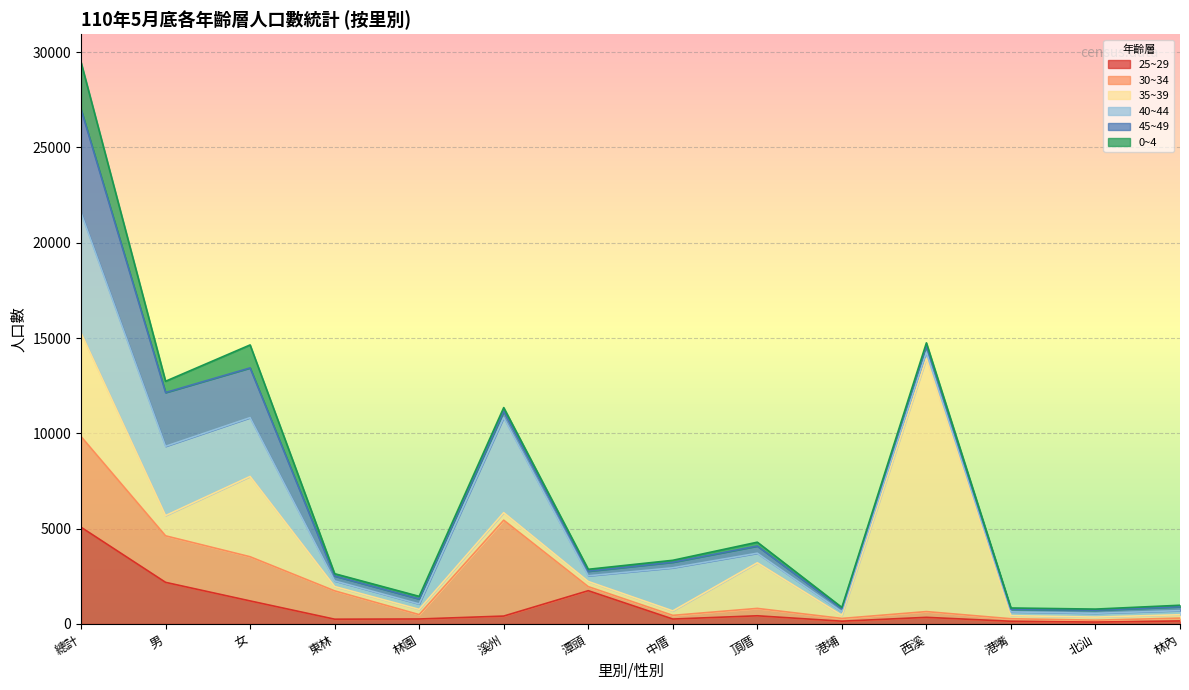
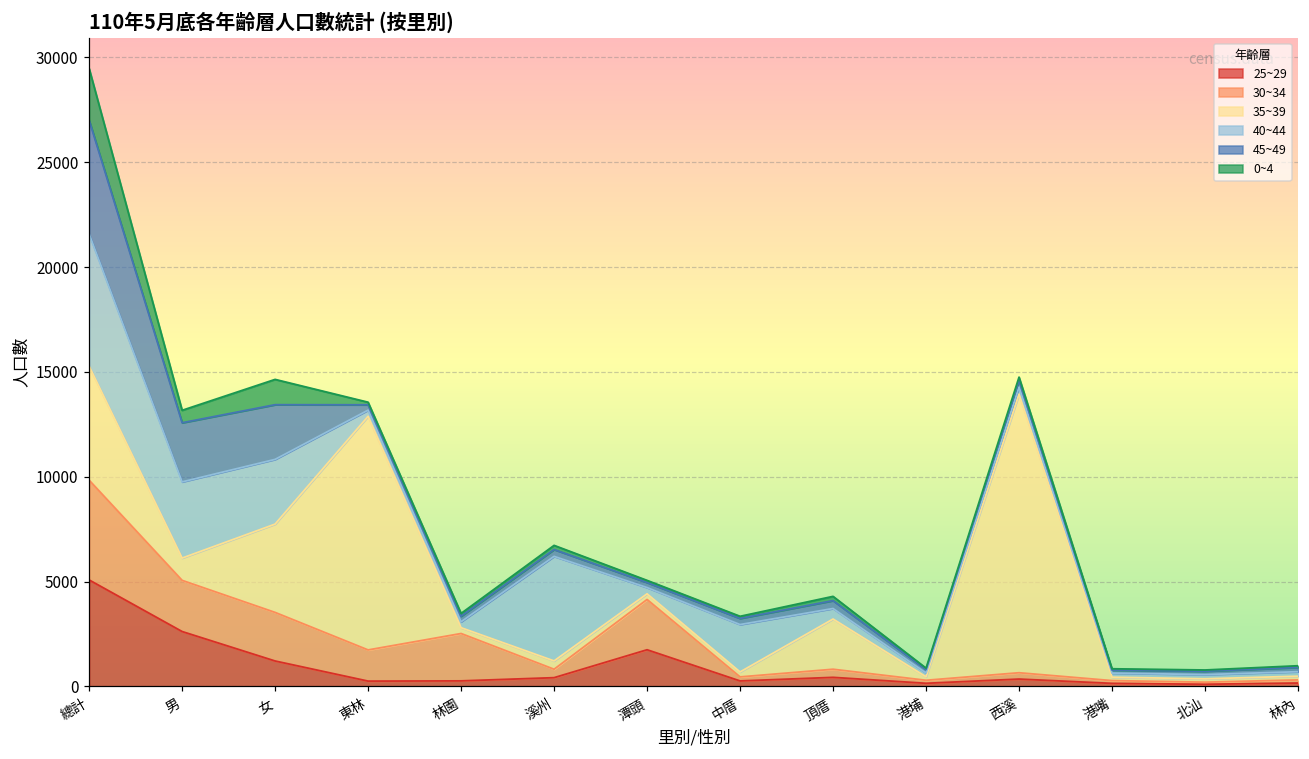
25~29, 男: 2200 -> 2600
35~39, 東林: 200 -> 11100
30~34, 林園: 200 -> 2300
30~34, 溪州: 5000 -> 400
30~34, 潭頭: 200 -> 2400
